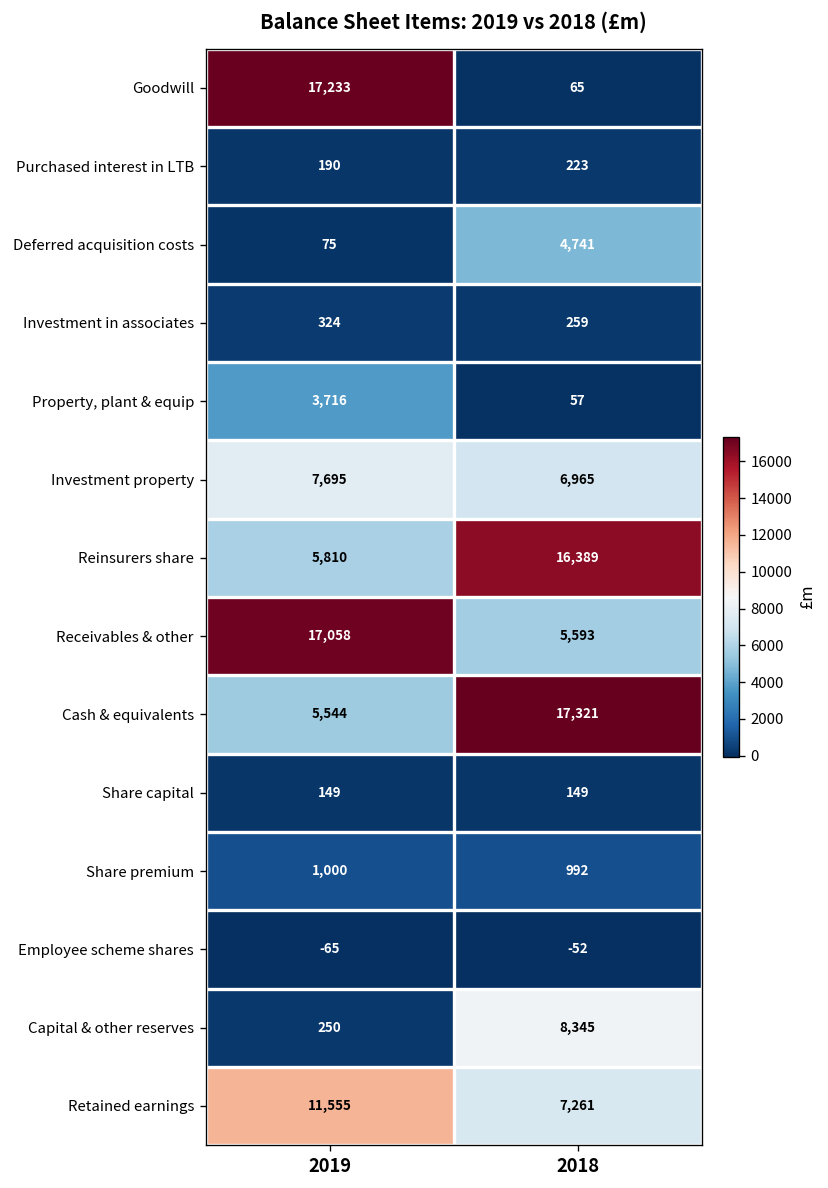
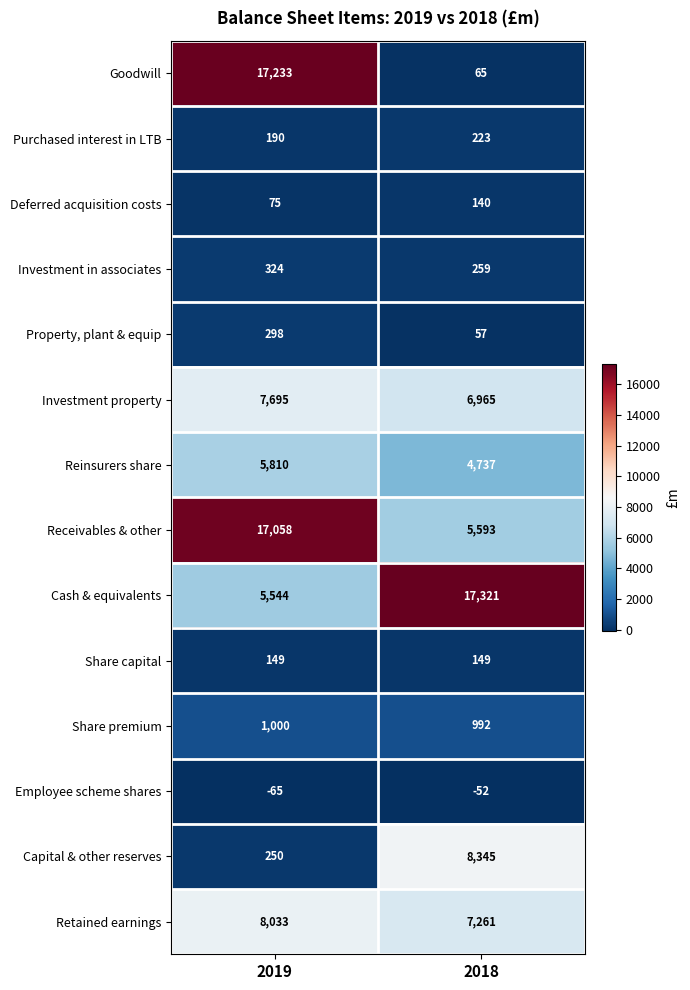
Deferred acquisition costs, 2018: 4,741 -> 140
Property, plant & equip, 2019: 3,716 -> 298
Reinsurers share, 2018: 16,389 -> 4,737
Retained earnings, 2019: 11,555 -> 8,033
